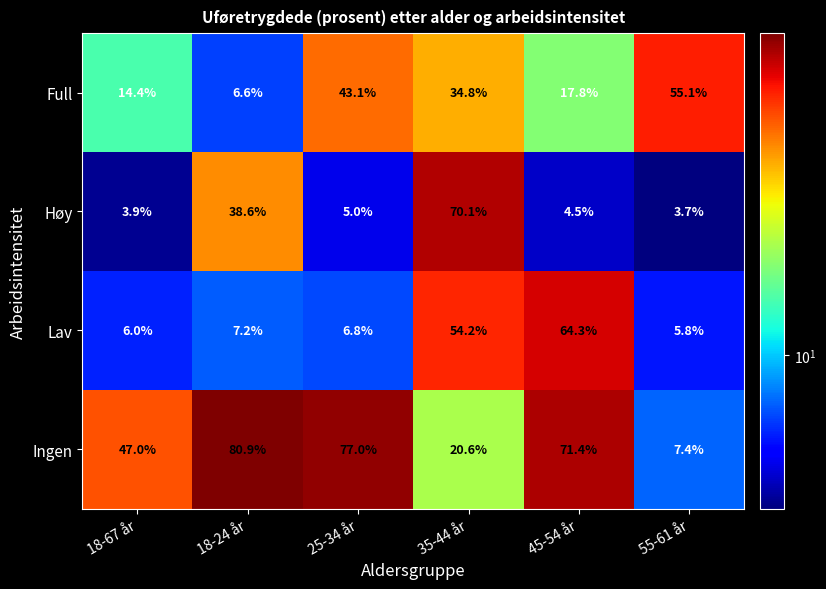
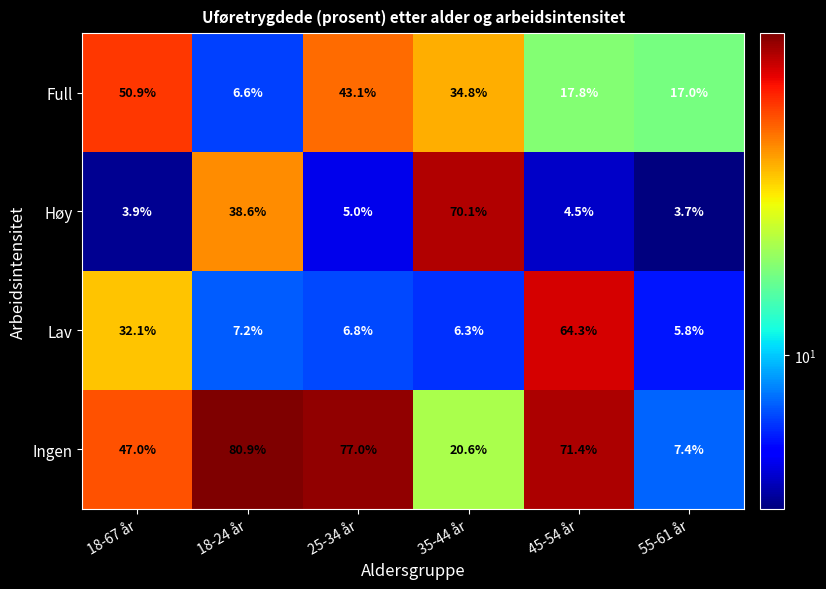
Full, 18-67 år: 14.4% -> 50.9%
Full, 55-61 år: 55.1% -> 17.0%
Lav, 18-67 år: 6.0% -> 32.1%
Lav, 35-44 år: 54.2% -> 6.3%
